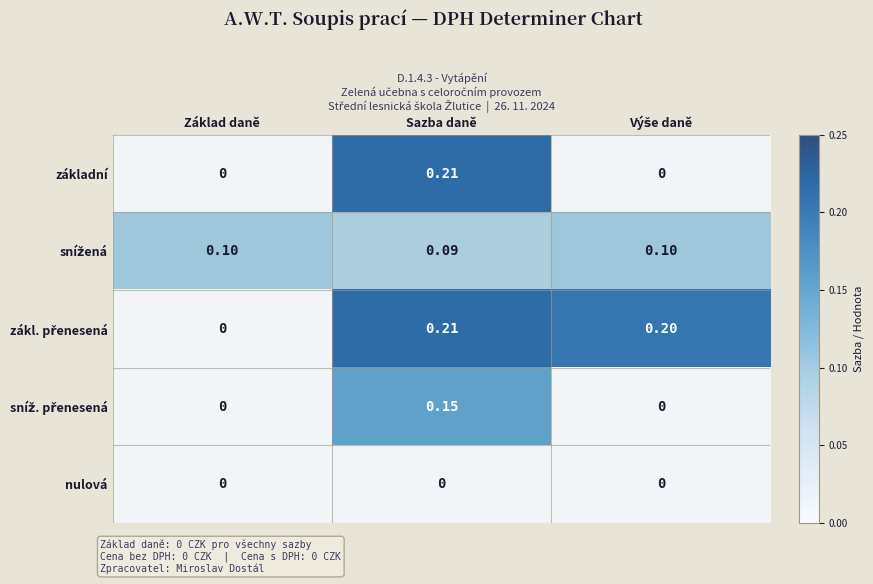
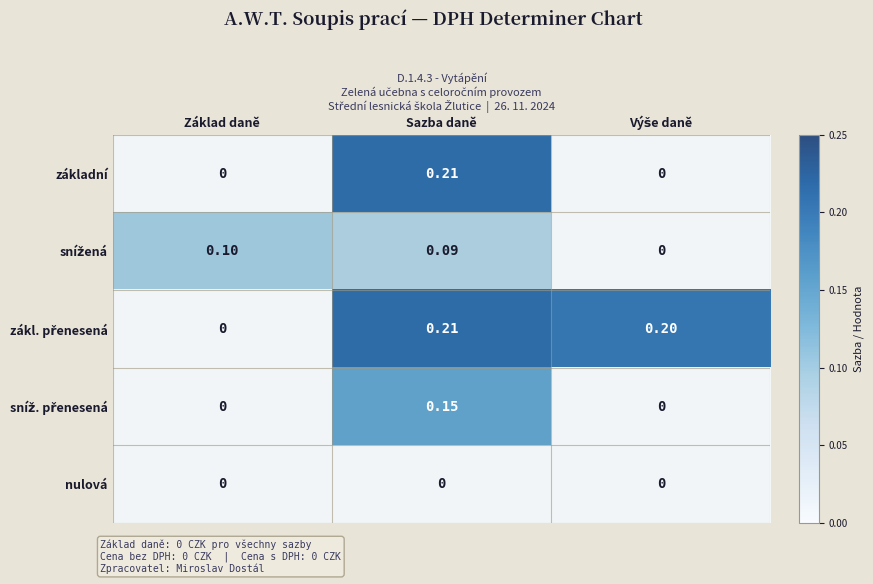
snížená, Výše daně: 0.10 -> 0
